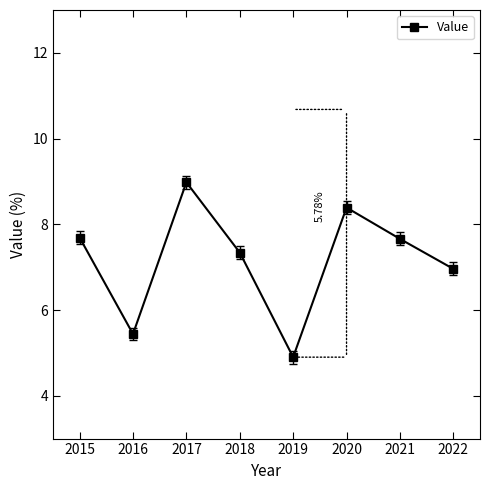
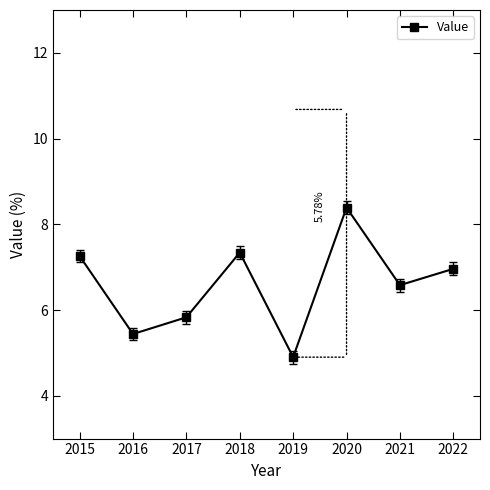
Value, 2015: 7.7 -> 7.3
Value, 2017: 9.0 -> 5.8
Value, 2021: 7.7 -> 6.6
